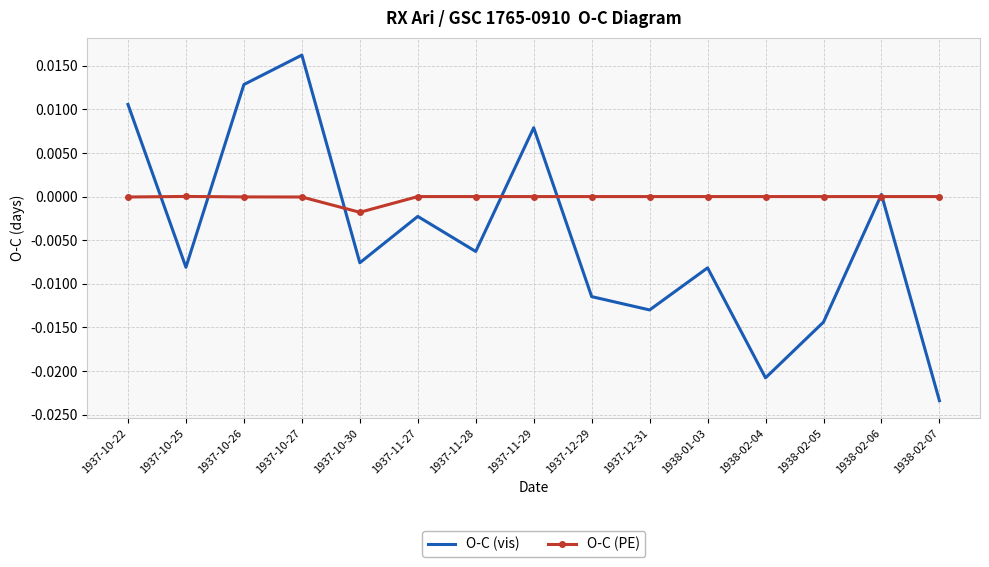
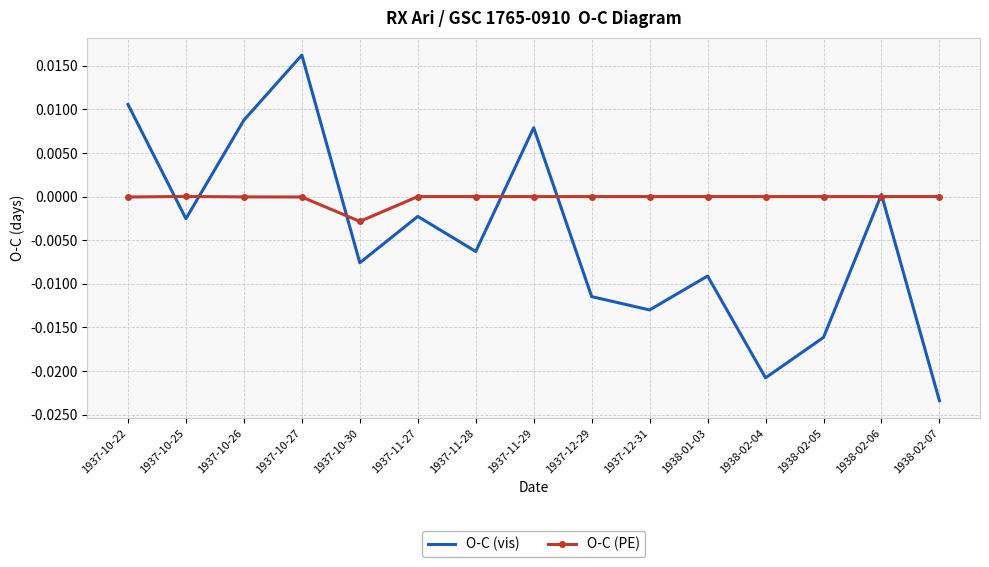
O-C (vis), 1937-10-25: -0.008 -> -0.003
O-C (vis), 1937-10-26: 0.013 -> 0.009
O-C (PE), 1937-10-30: -0.002 -> -0.003
O-C (vis), 1938-01-03: -0.008 -> -0.009
O-C (vis), 1938-02-05: -0.014 -> -0.016
